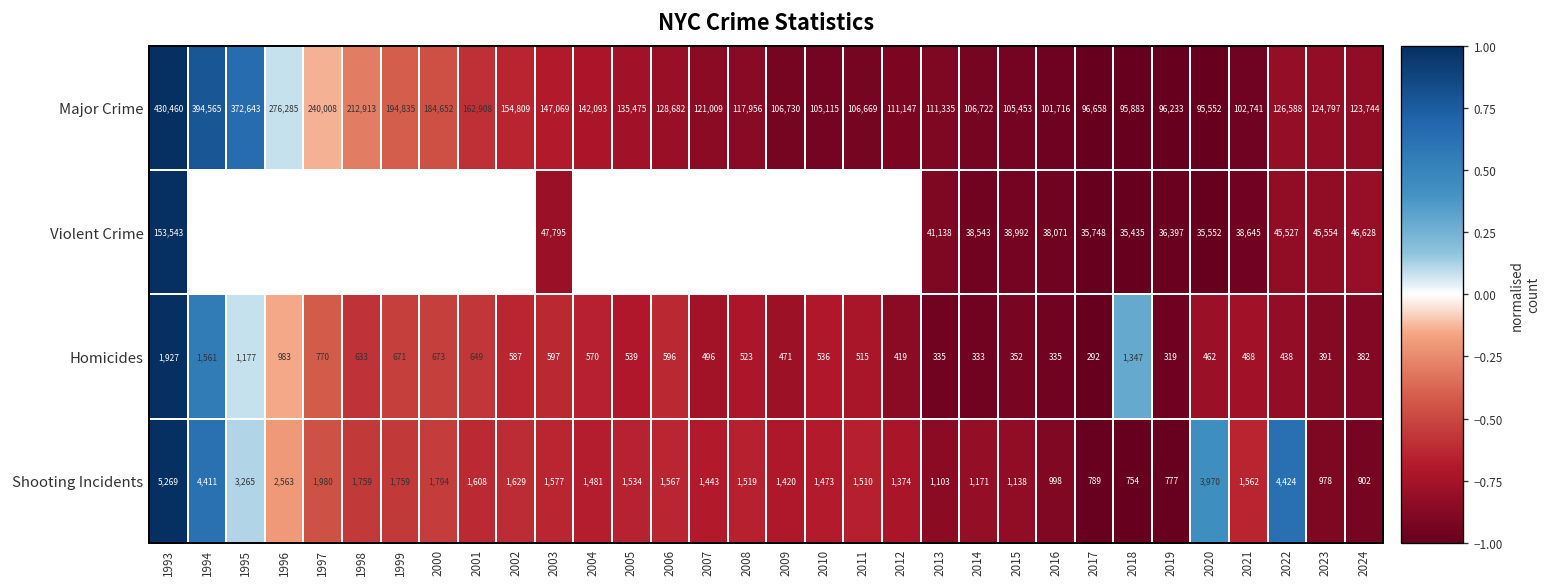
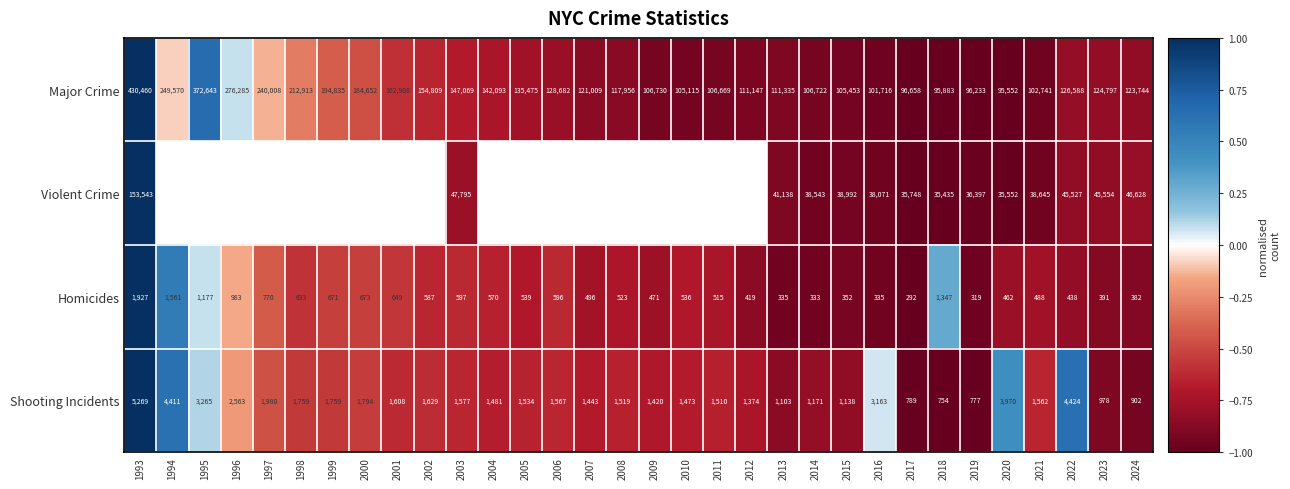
Major Crime, 1994: 394,565 -> 249,570
Shooting Incidents, 2016: 998 -> 3,163
